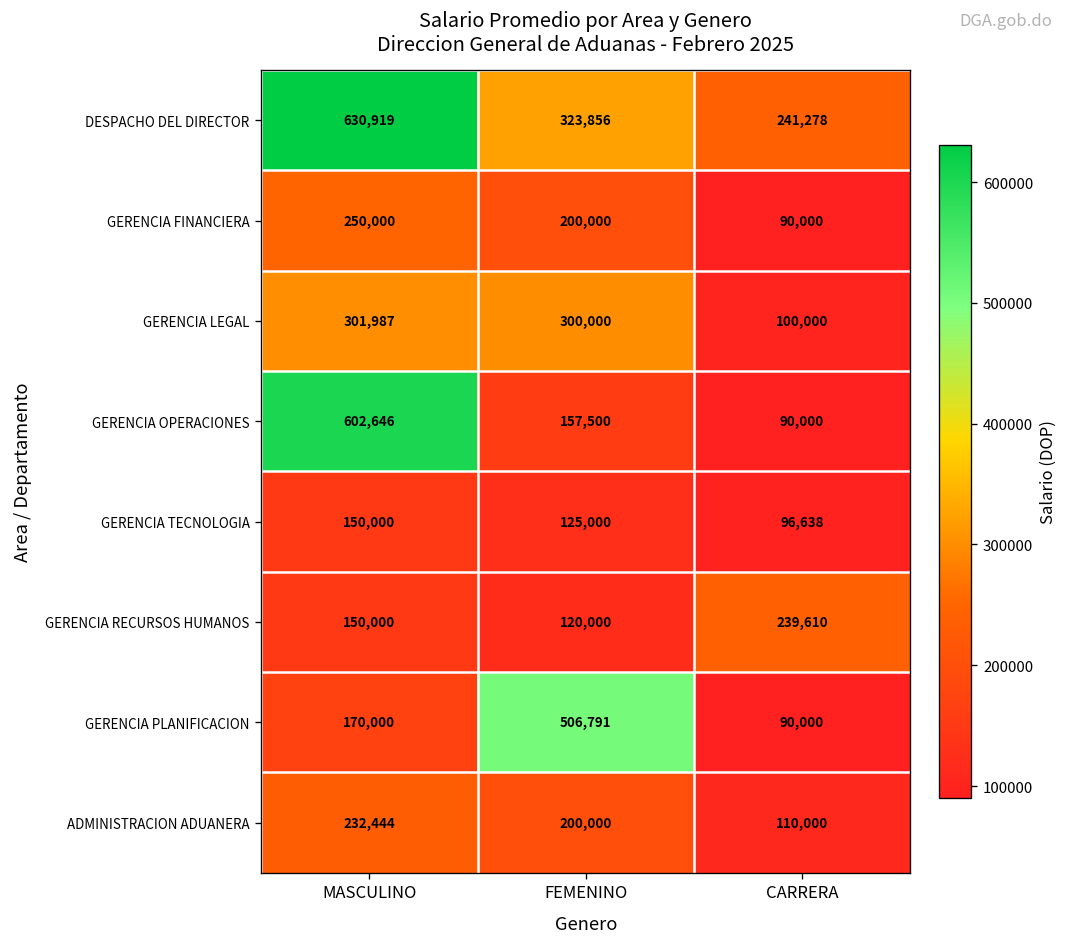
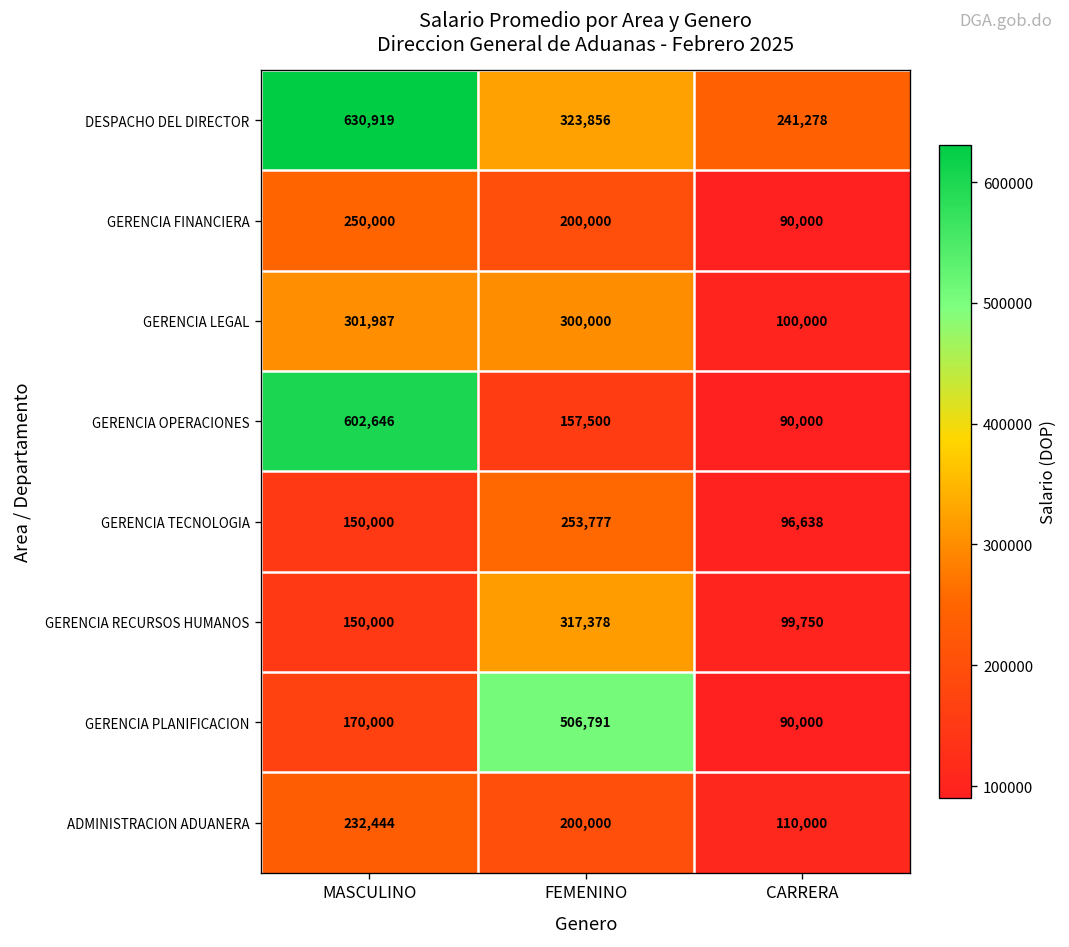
GERENCIA TECNOLOGIA, FEMENINO: 125,000 -> 253,777
GERENCIA RECURSOS HUMANOS, FEMENINO: 120,000 -> 317,378
GERENCIA RECURSOS HUMANOS, CARRERA: 239,610 -> 99,750
